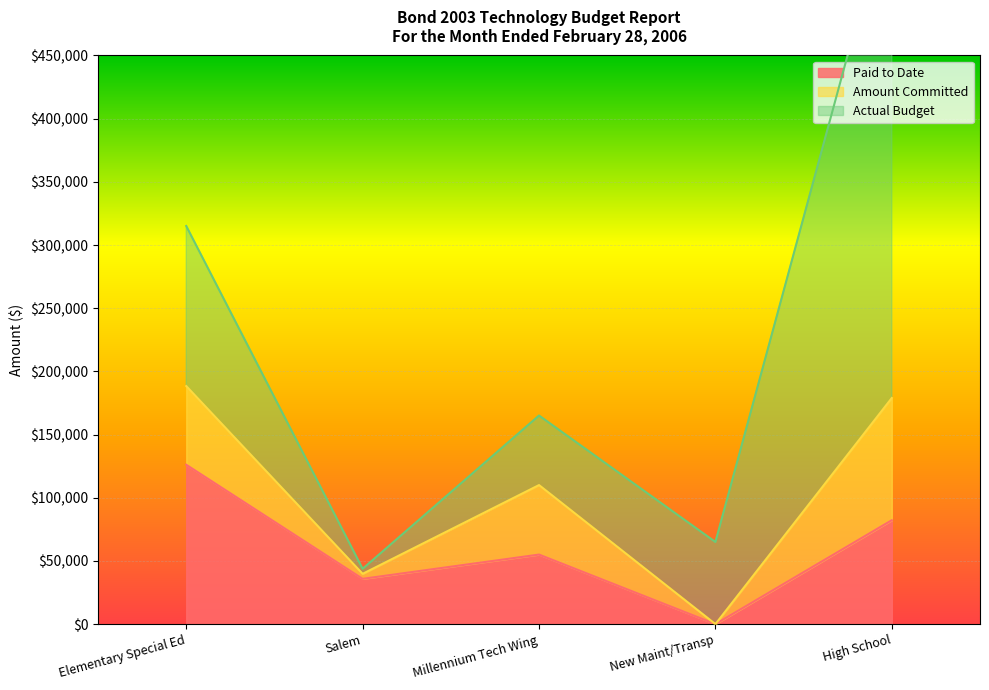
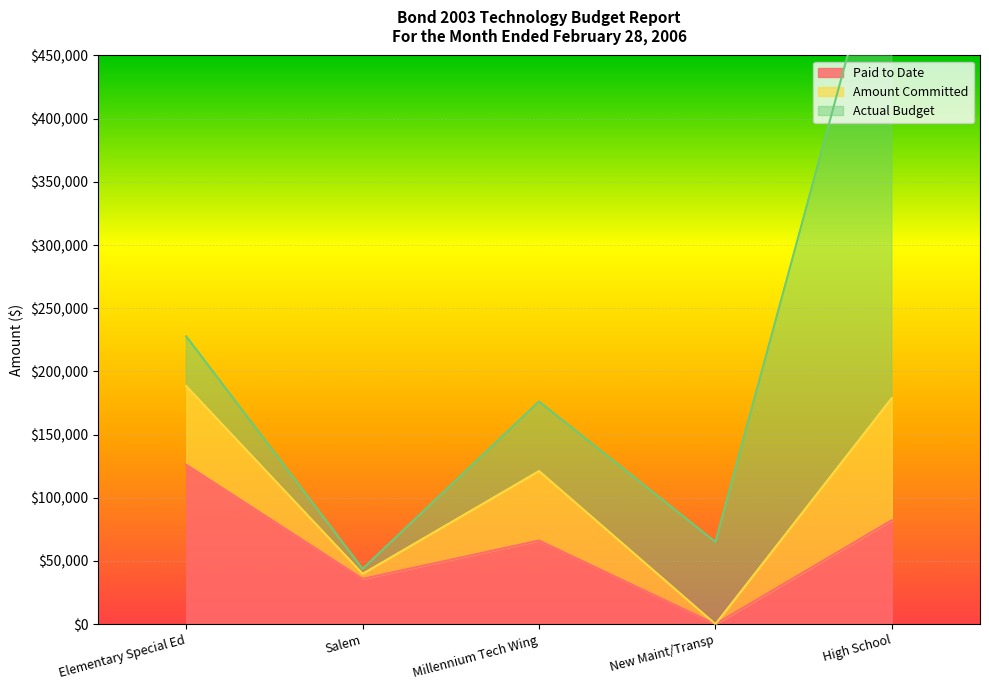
Actual Budget, Elementary Special Ed: $127,000 -> $39,000
Paid to Date, Millennium Tech Wing: $55,000 -> $66,000
